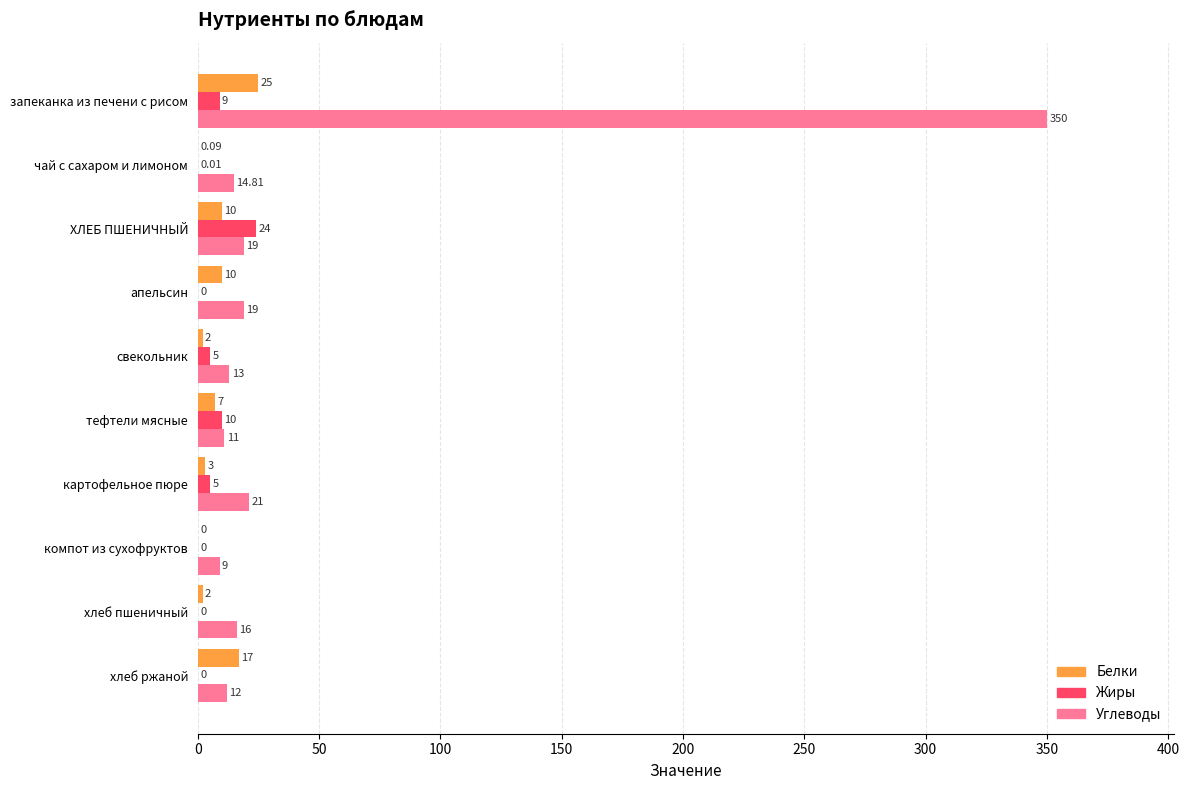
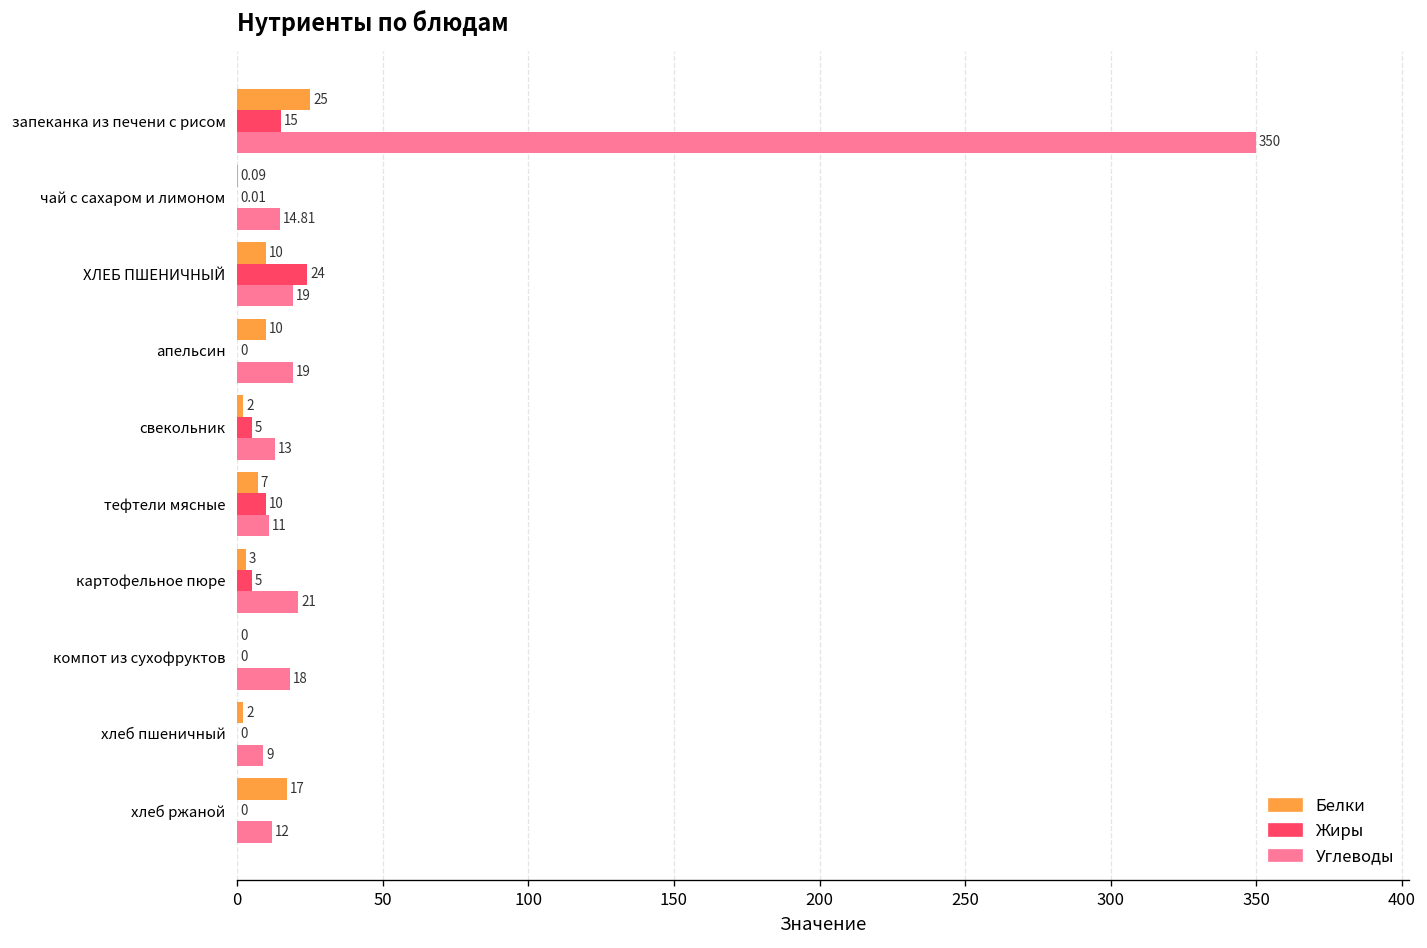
Жиры, запеканка из печени с рисом: 9 -> 15
Углеводы, компот из сухофруктов: 9 -> 18
Углеводы, хлеб пшеничный: 16 -> 9
